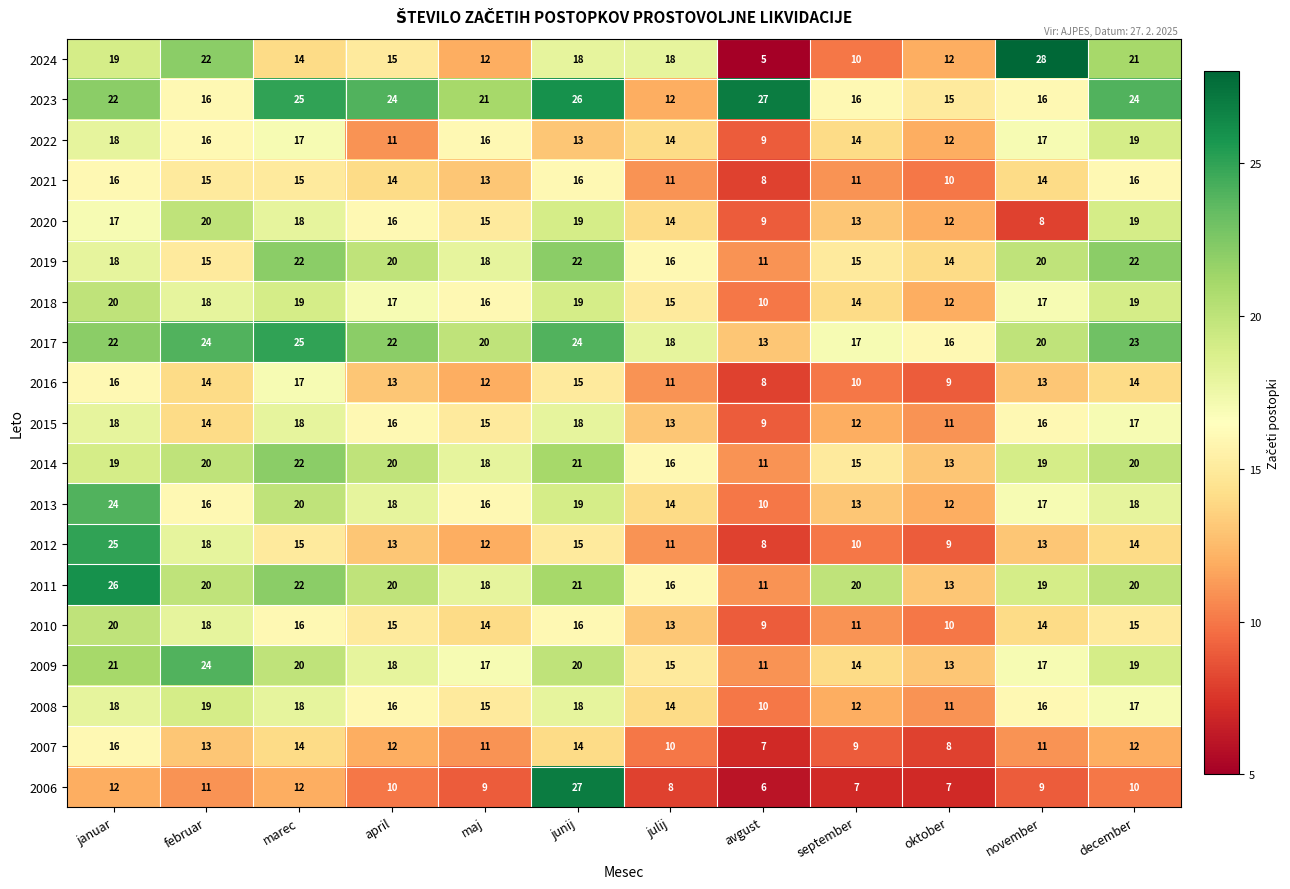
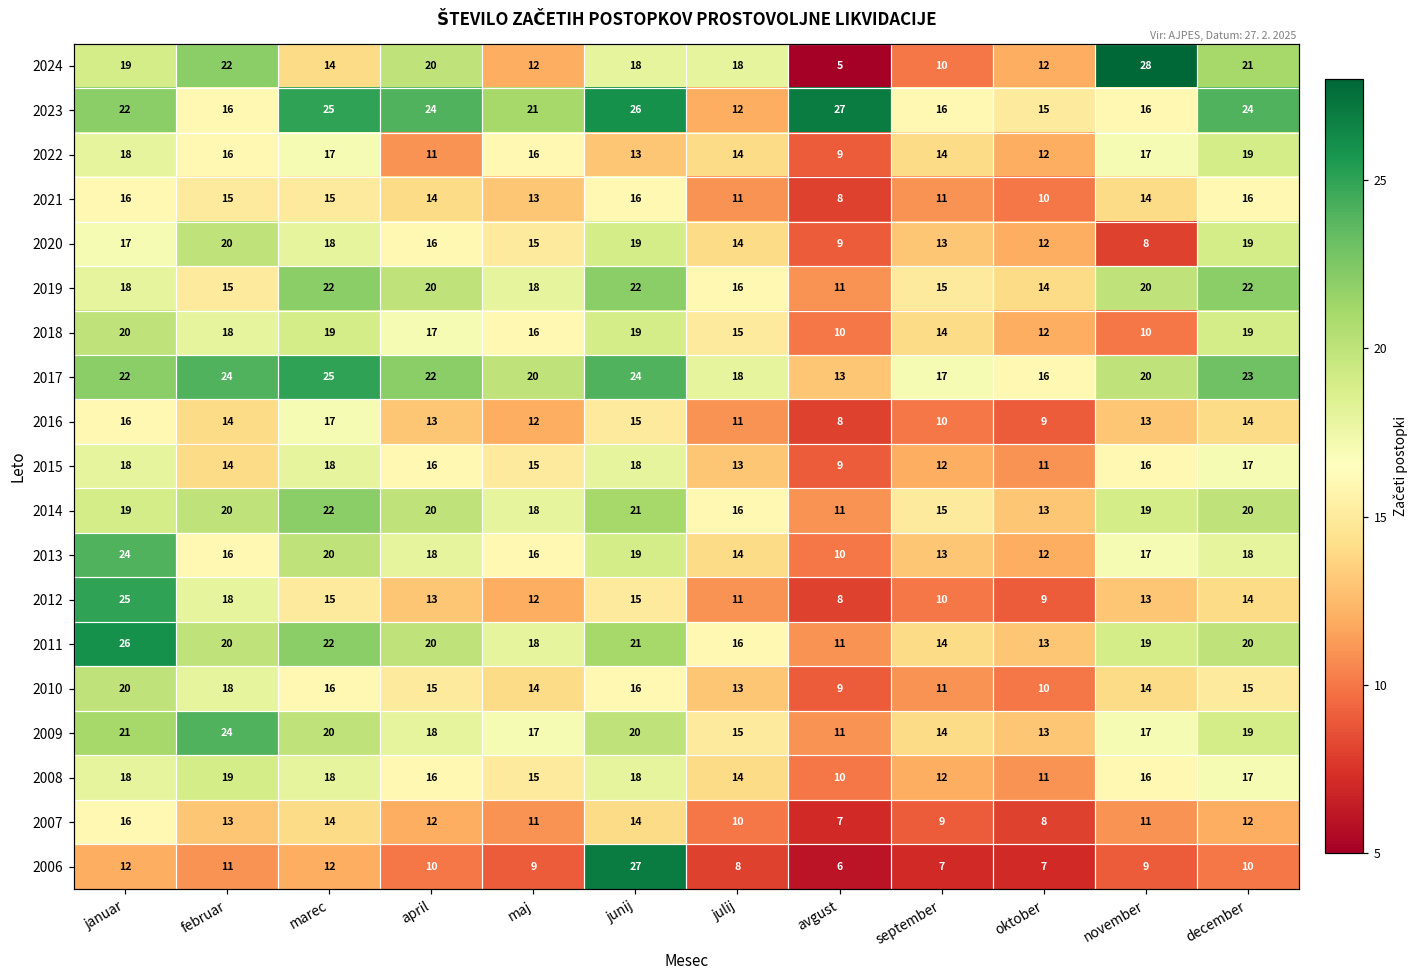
2024, april: 15 -> 20
2018, november: 17 -> 10
2011, september: 20 -> 14
